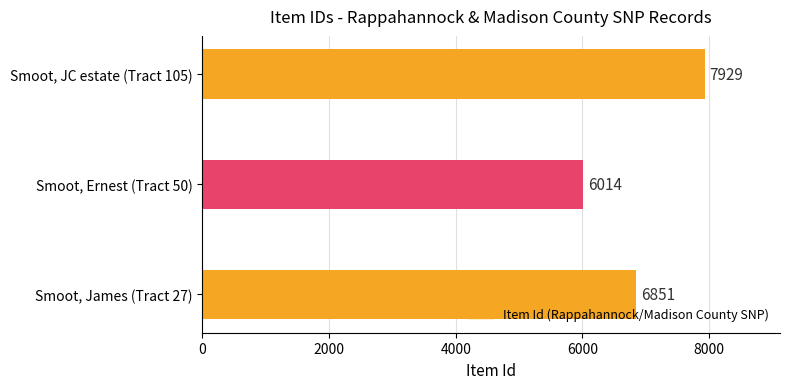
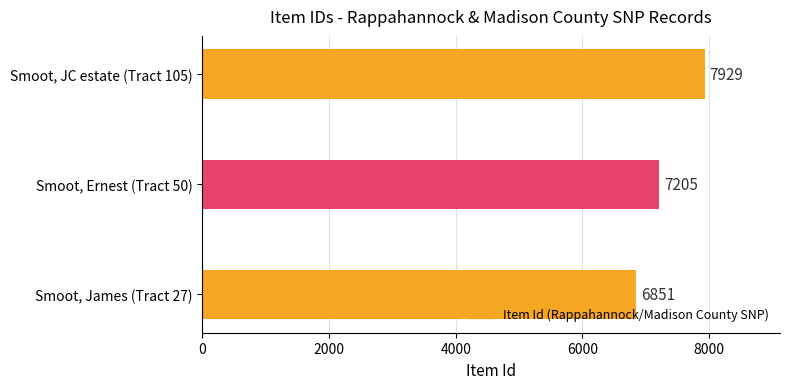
Smoot, Ernest (Tract 50): 6014 -> 7205
